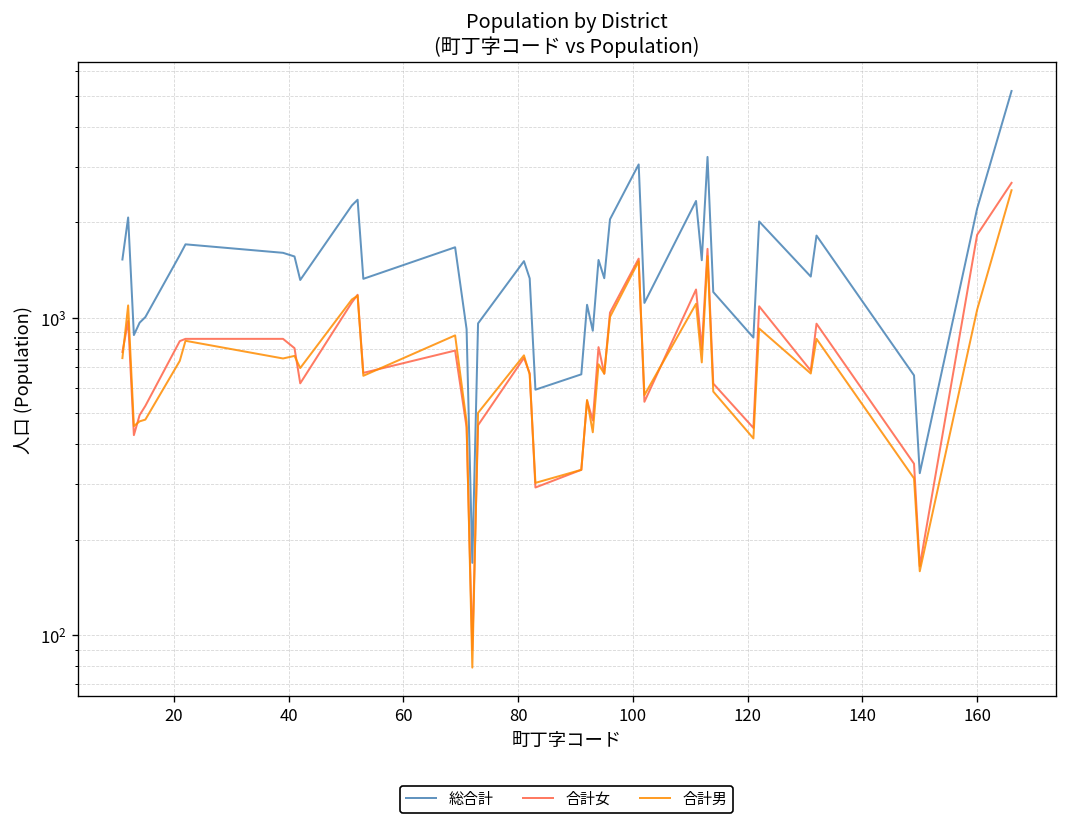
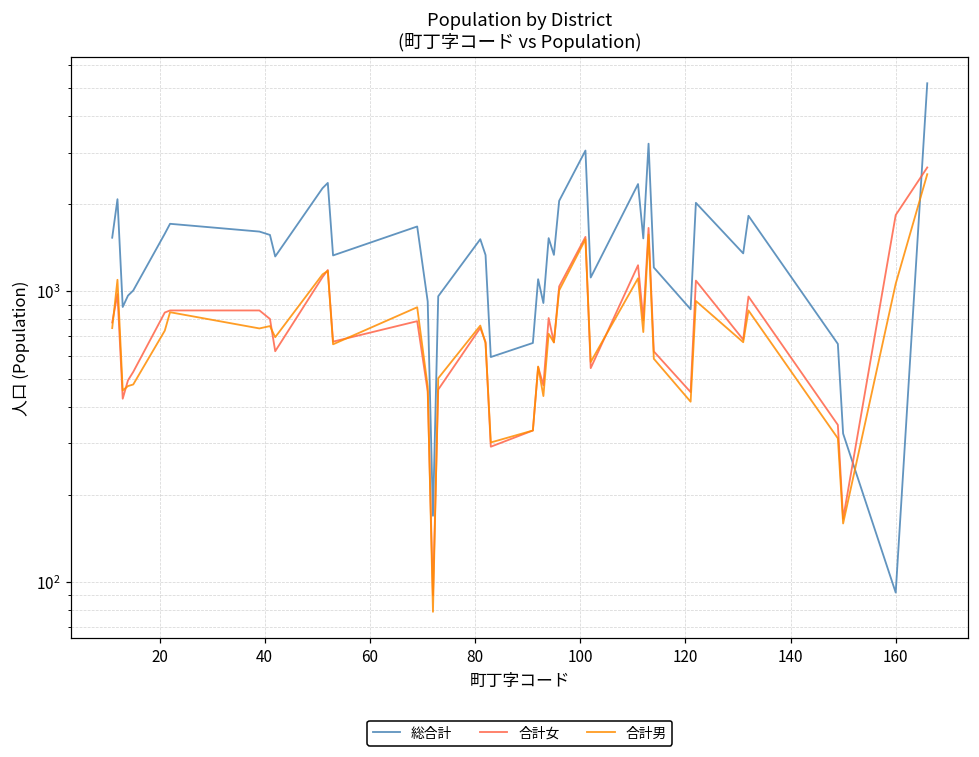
総合計, 160: 2200 -> 92
